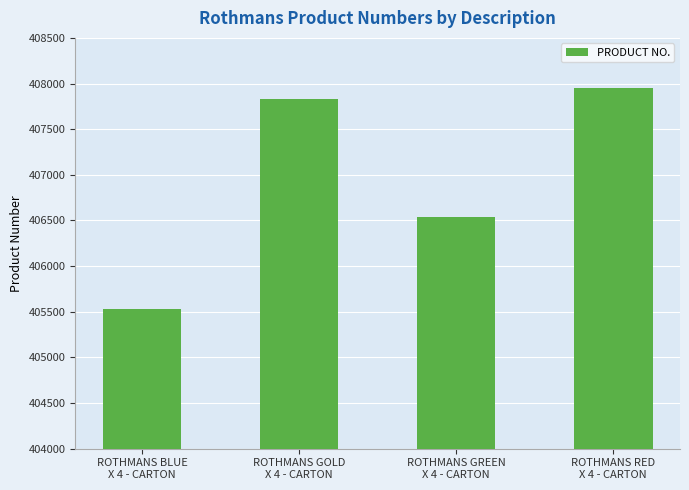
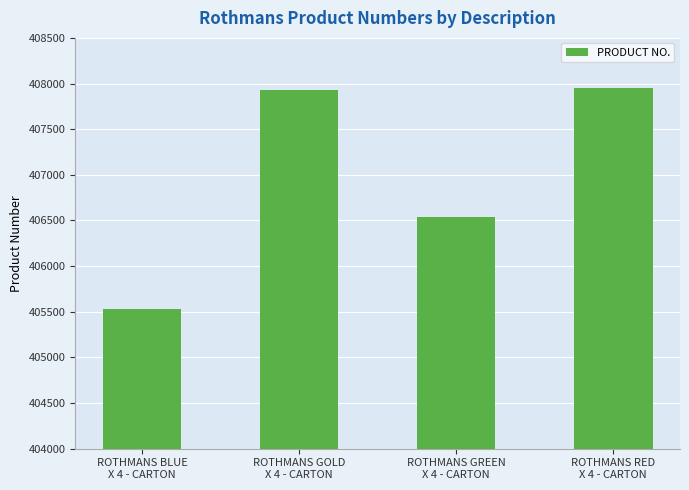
ROTHMANS GOLD X 4 - CARTON: 407800 -> 407900
